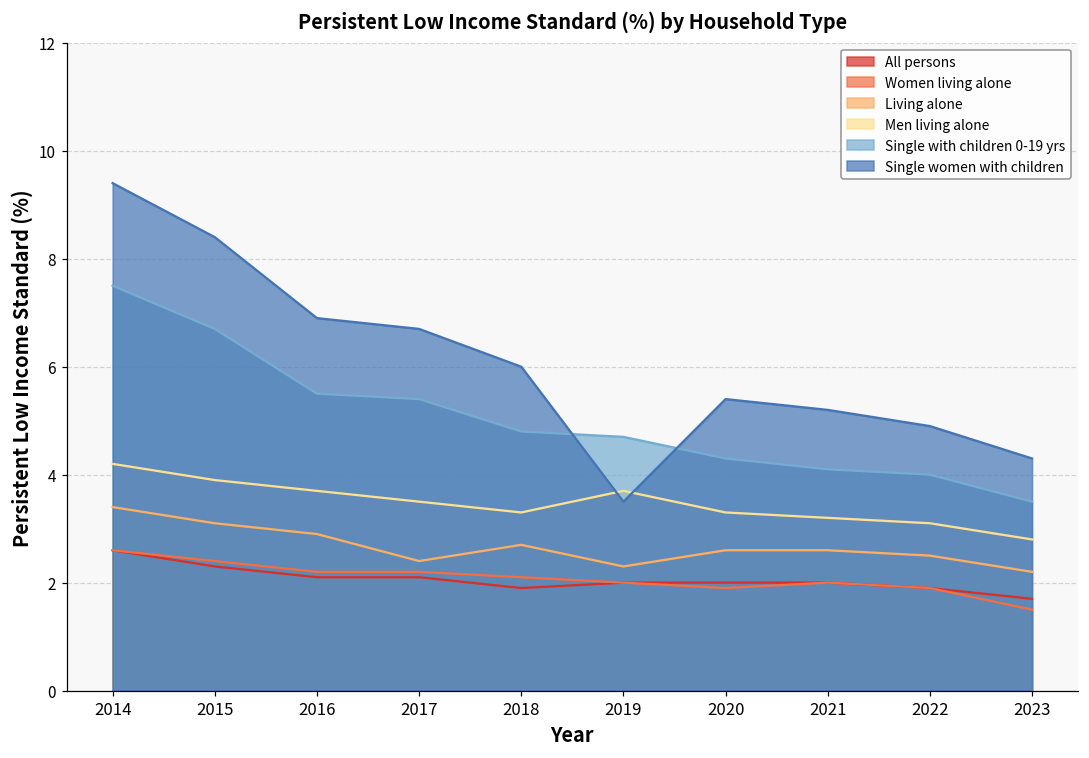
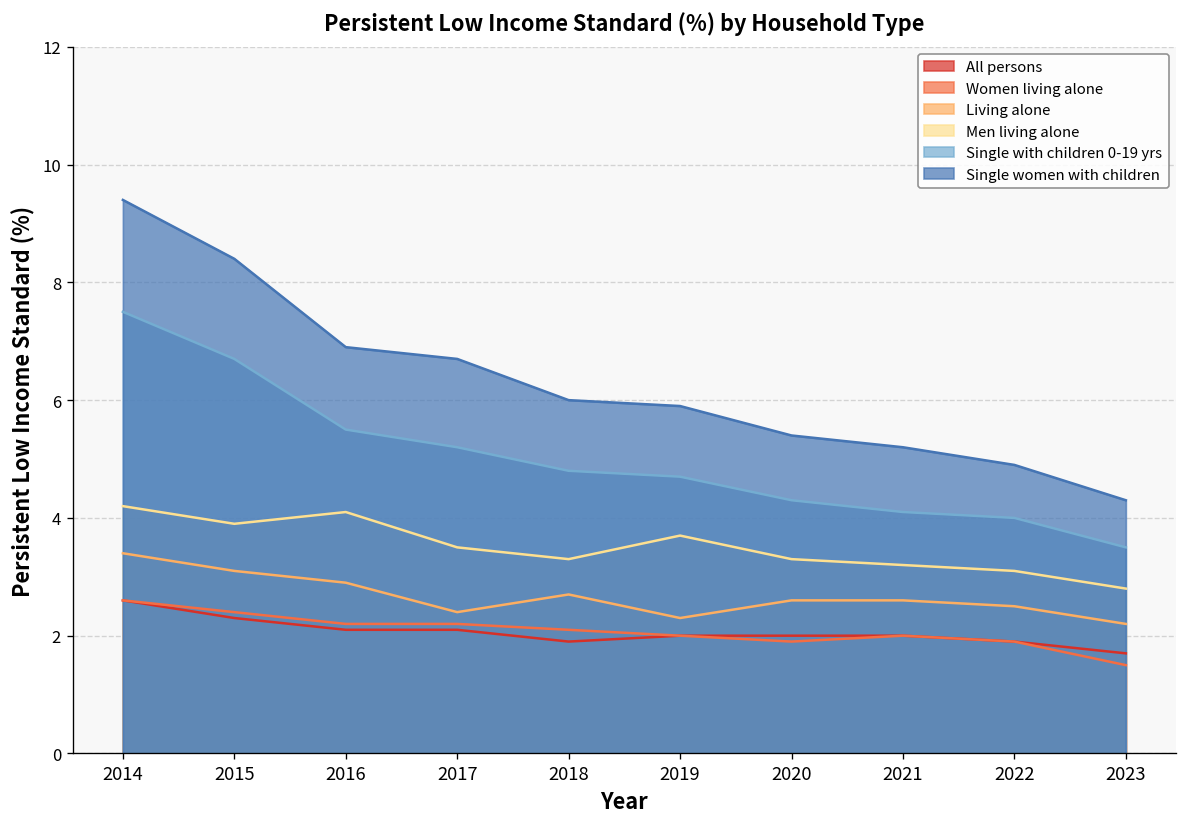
Men living alone, 2016: 3.7 -> 4.1
Single with children 0-19 yrs, 2017: 5.4 -> 5.2
Single women with children, 2019: 3.5 -> 5.9
